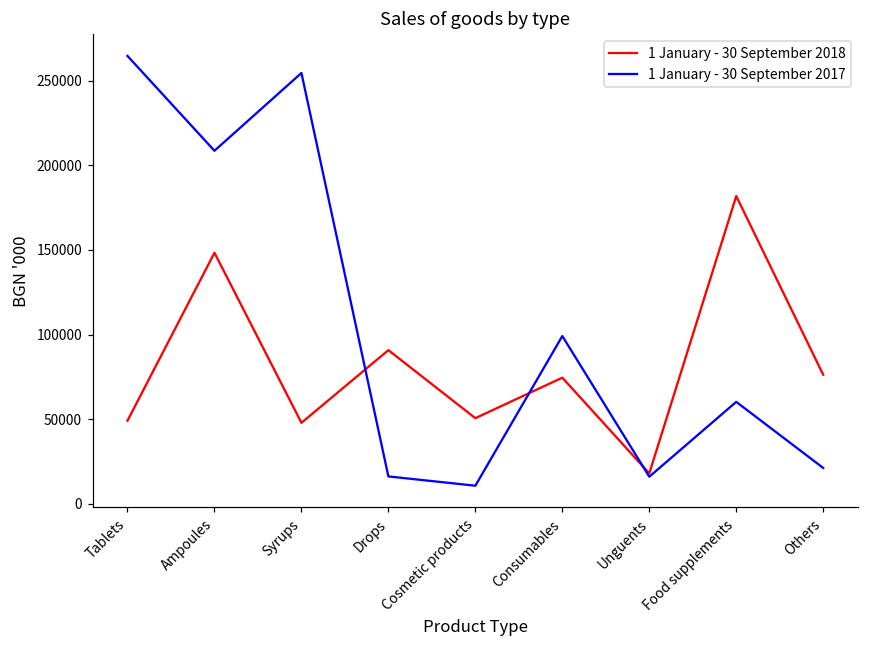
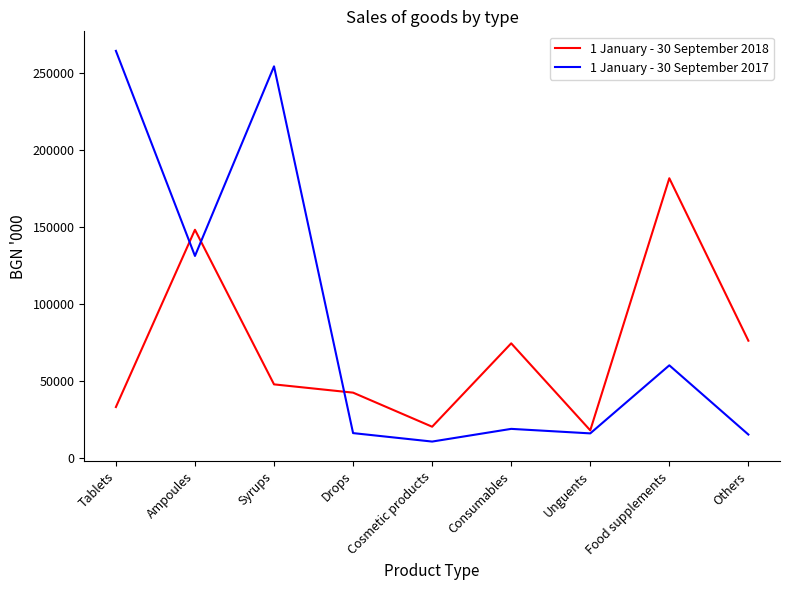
1 January - 30 September 2018, Tablets: 49000 -> 33000
1 January - 30 September 2017, Ampoules: 209000 -> 131000
1 January - 30 September 2018, Drops: 91000 -> 42000
1 January - 30 September 2018, Cosmetic products: 51000 -> 20000
1 January - 30 September 2017, Consumables: 99000 -> 19000
1 January - 30 September 2017, Others: 21000 -> 15000
